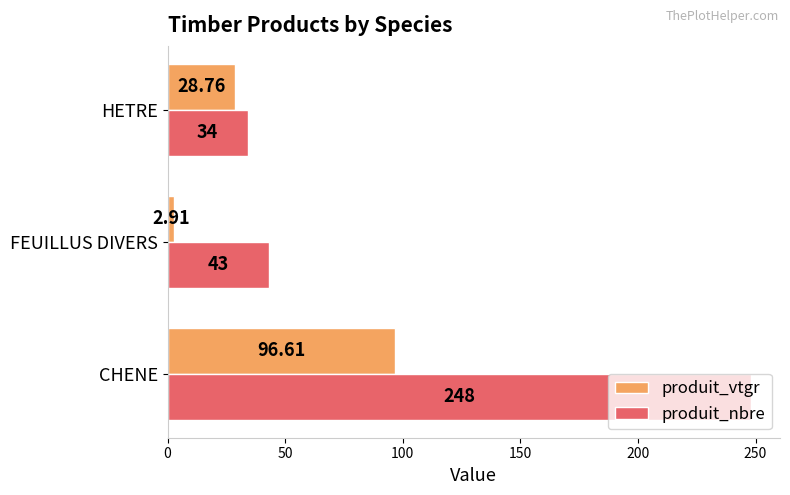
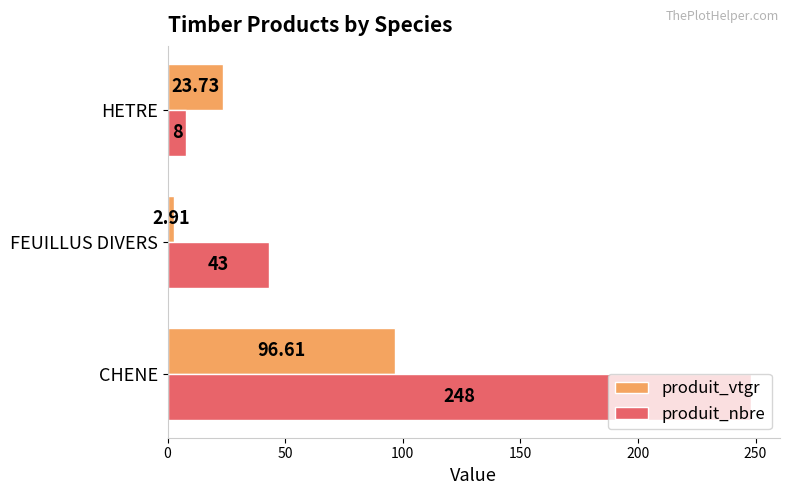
produit_vtgr, HETRE: 28.76 -> 23.73
produit_nbre, HETRE: 34 -> 8
